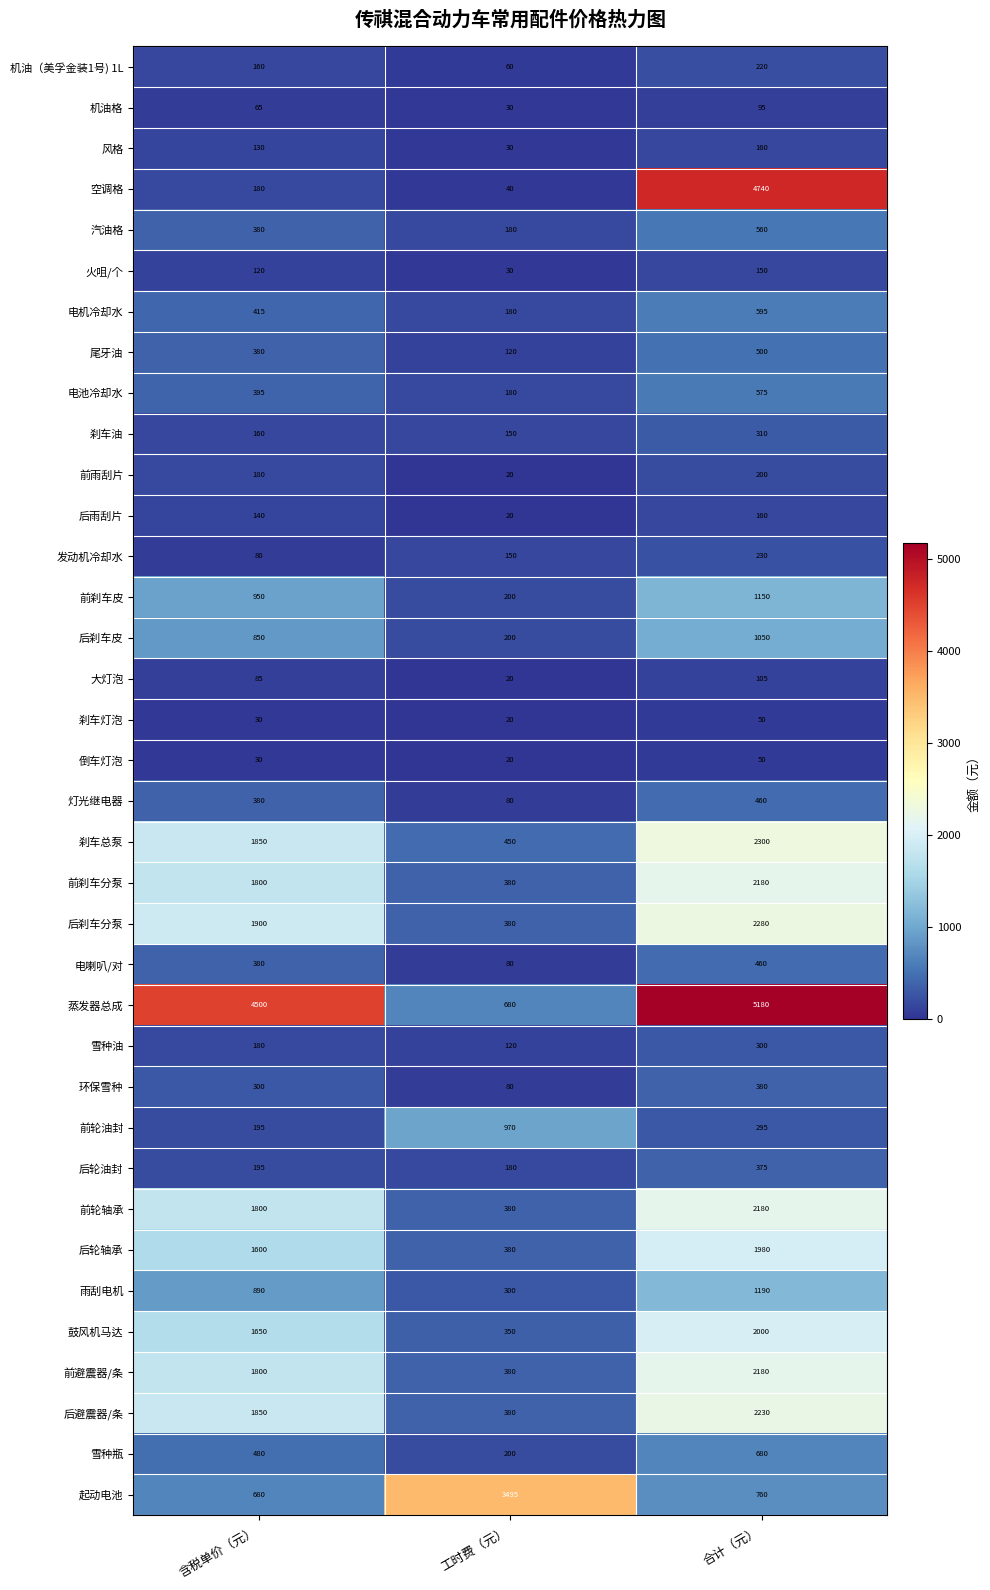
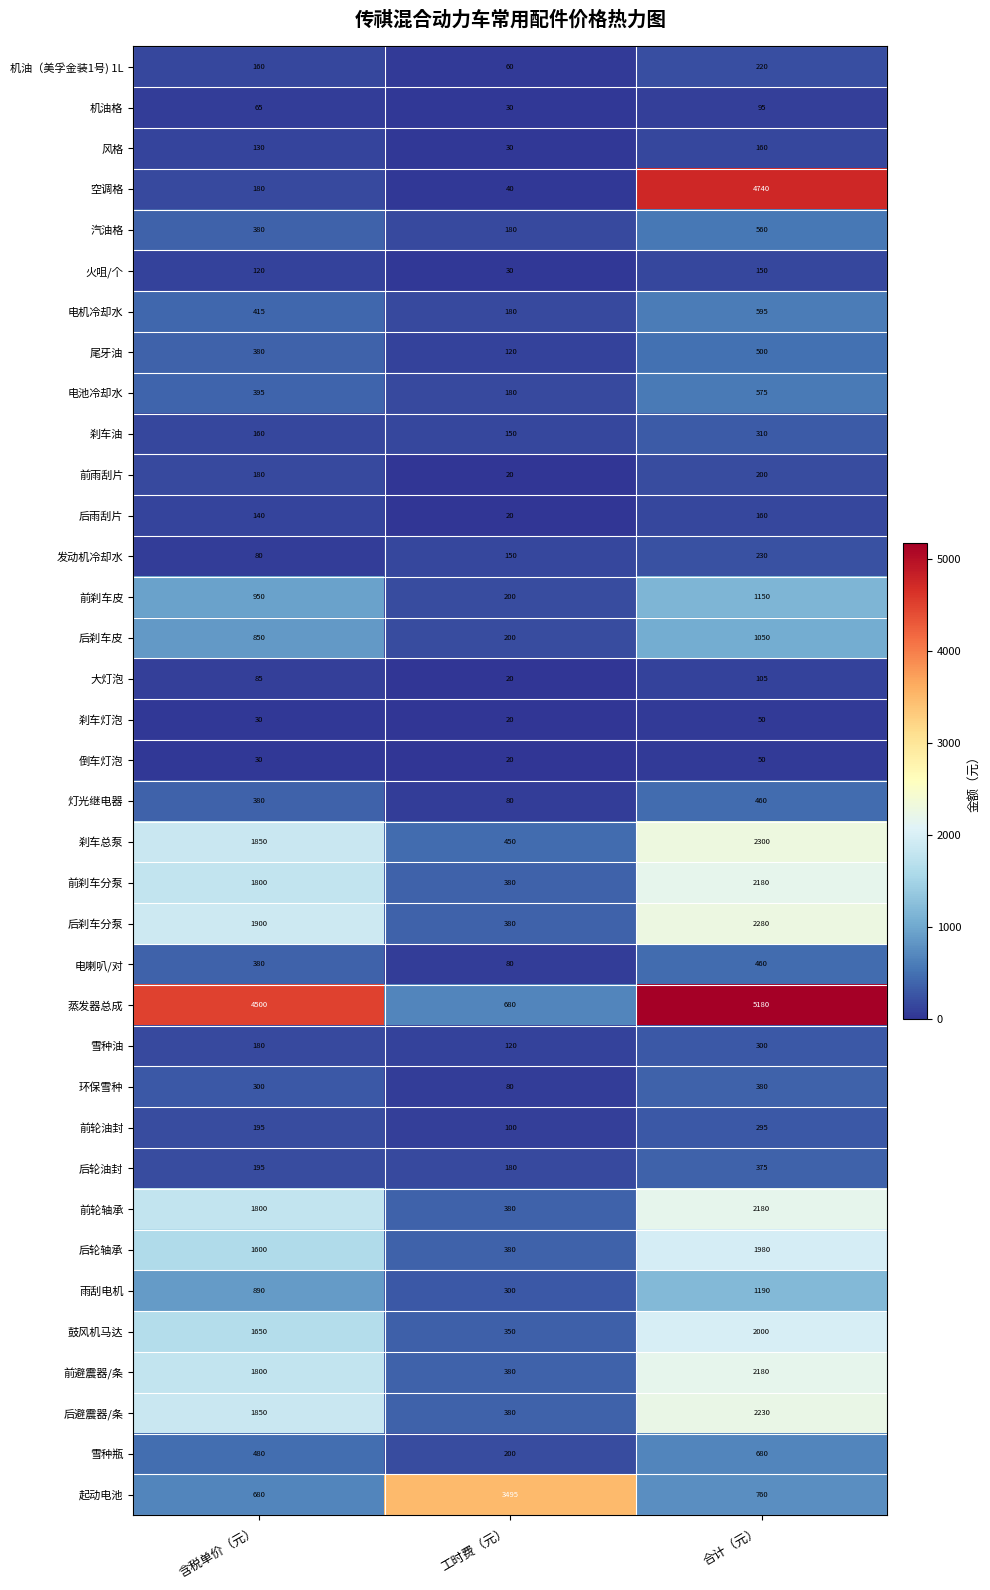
前轮油封, 工时费（元）: 970 -> 100
